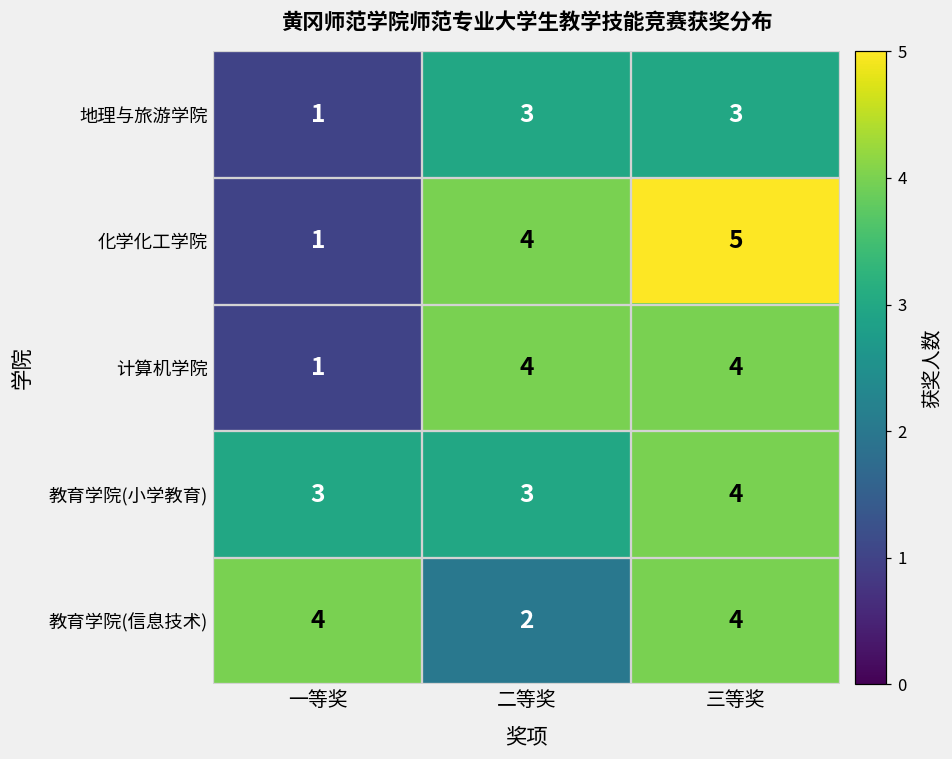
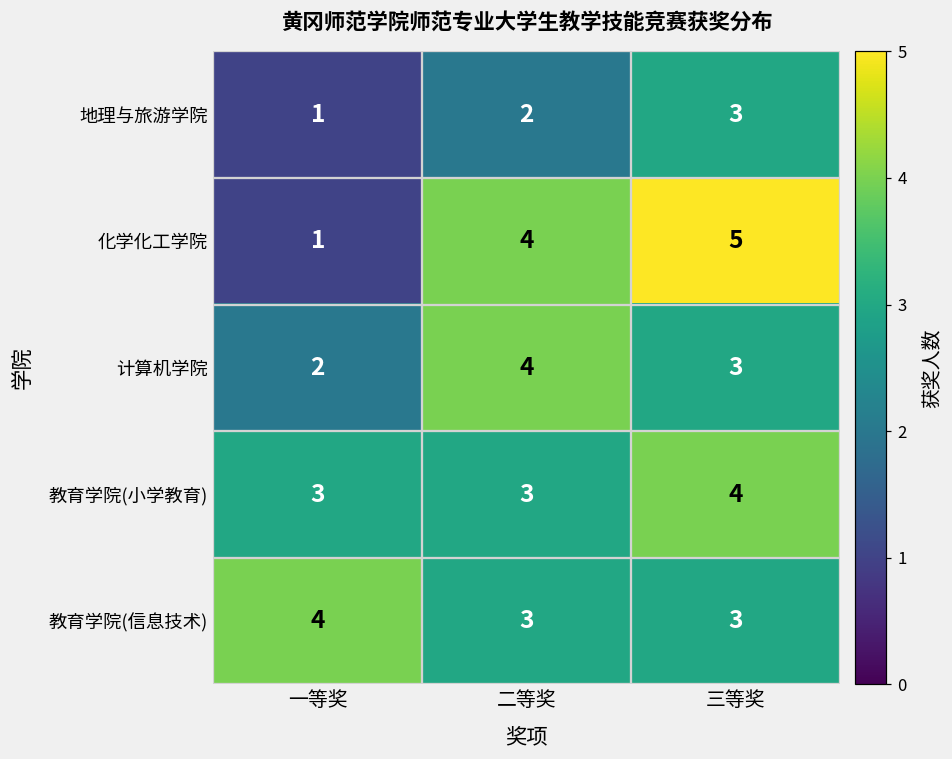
地理与旅游学院, 二等奖: 3 -> 2
计算机学院, 一等奖: 1 -> 2
计算机学院, 三等奖: 4 -> 3
教育学院(信息技术), 二等奖: 2 -> 3
教育学院(信息技术), 三等奖: 4 -> 3
